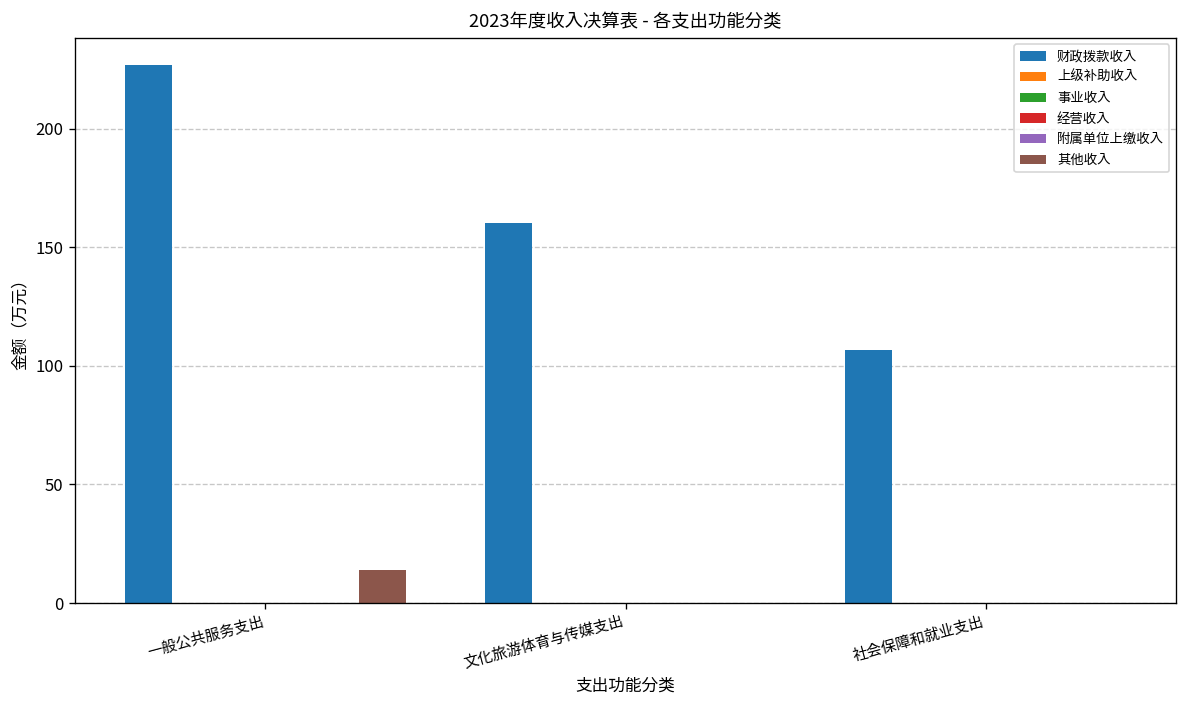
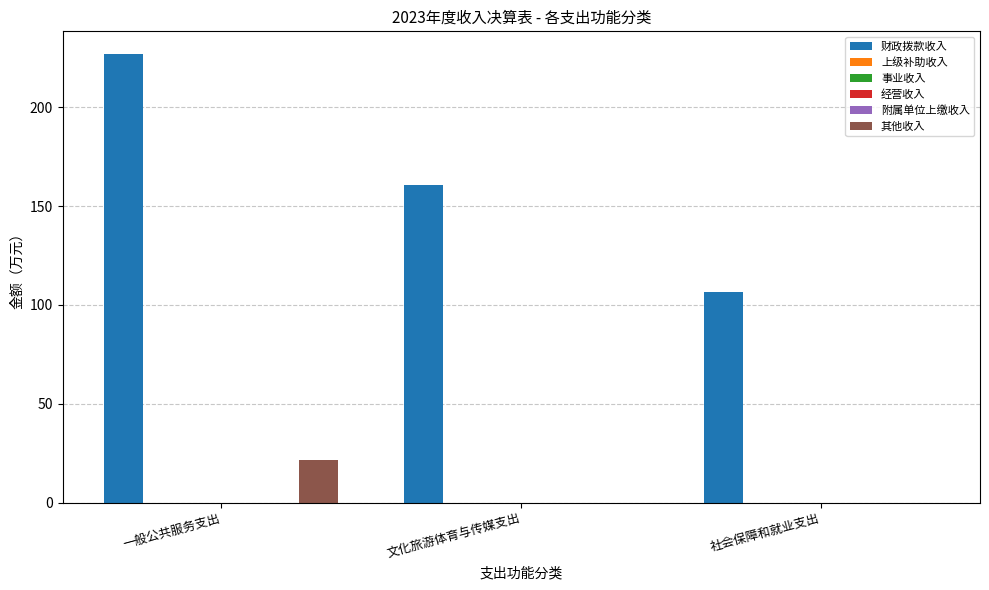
其他收入, 一般公共服务支出: 14 -> 21
